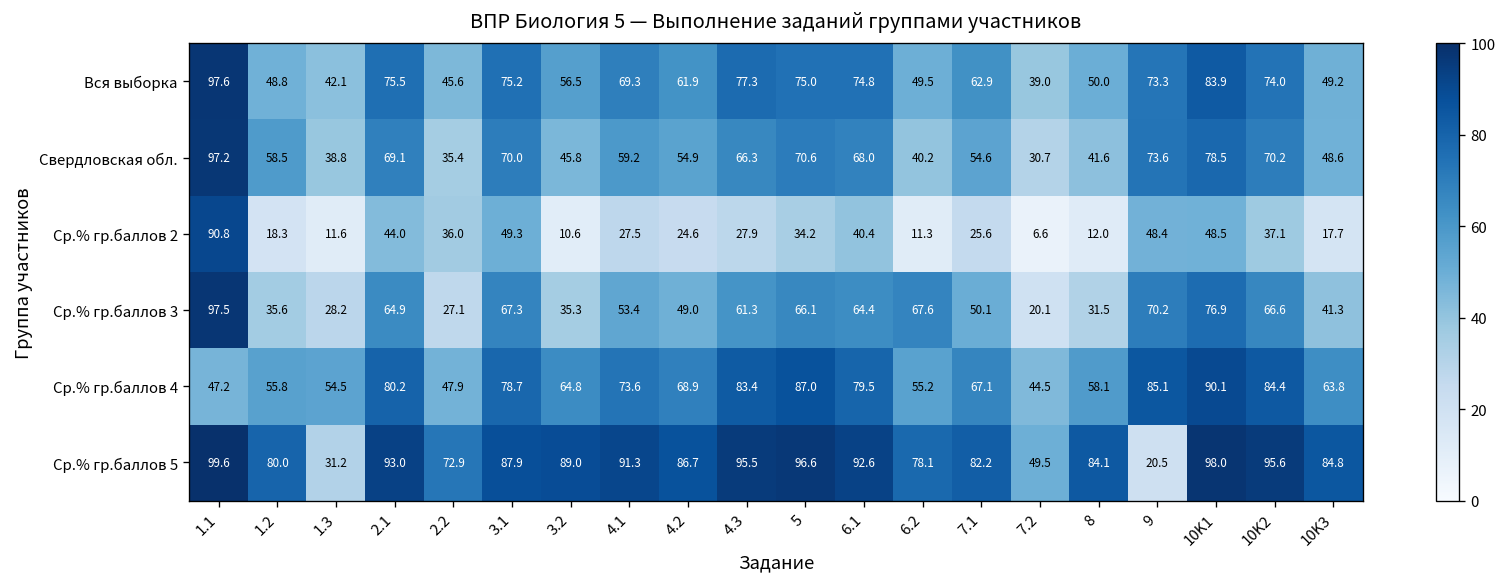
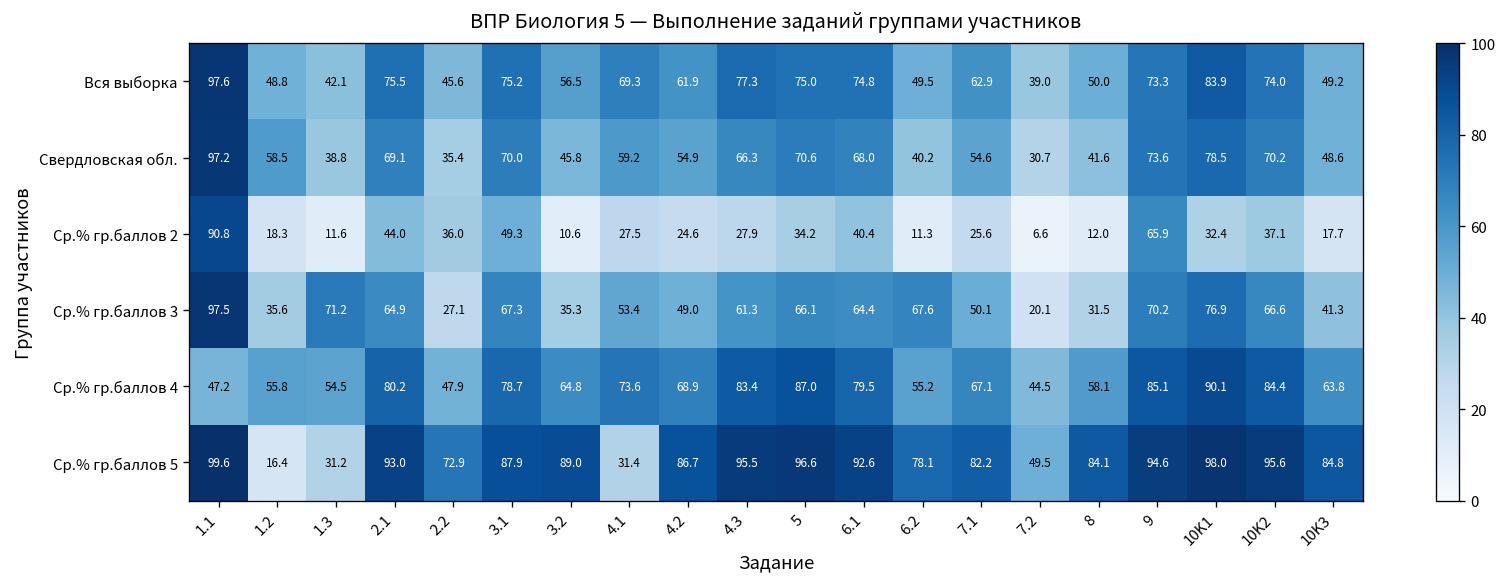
Ср.% гр.баллов 2, 9: 48.4 -> 65.9
Ср.% гр.баллов 2, 10K1: 48.5 -> 32.4
Ср.% гр.баллов 3, 1.3: 28.2 -> 71.2
Ср.% гр.баллов 5, 1.2: 80.0 -> 16.4
Ср.% гр.баллов 5, 4.1: 91.3 -> 31.4
Ср.% гр.баллов 5, 9: 20.5 -> 94.6
